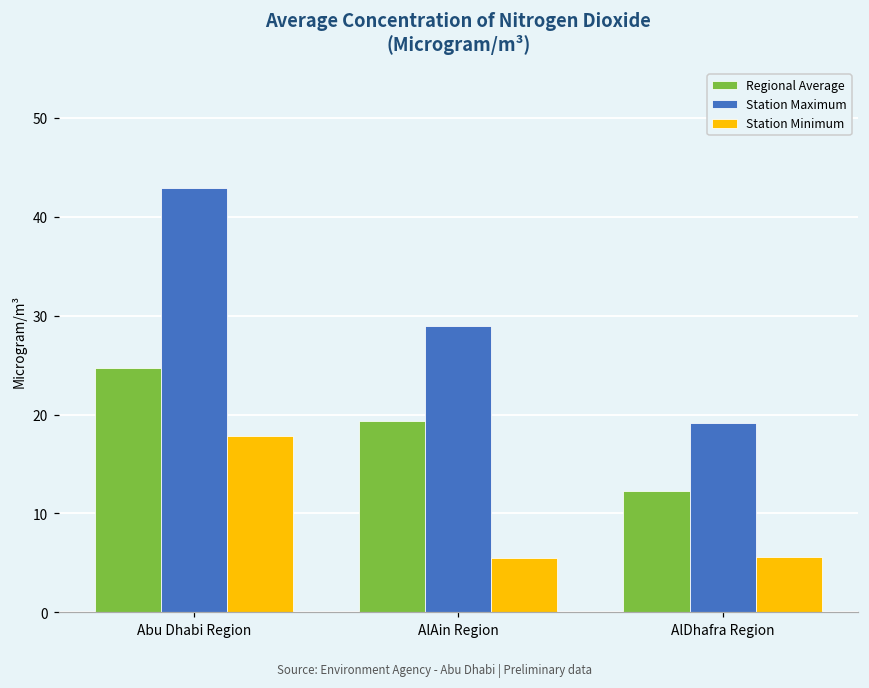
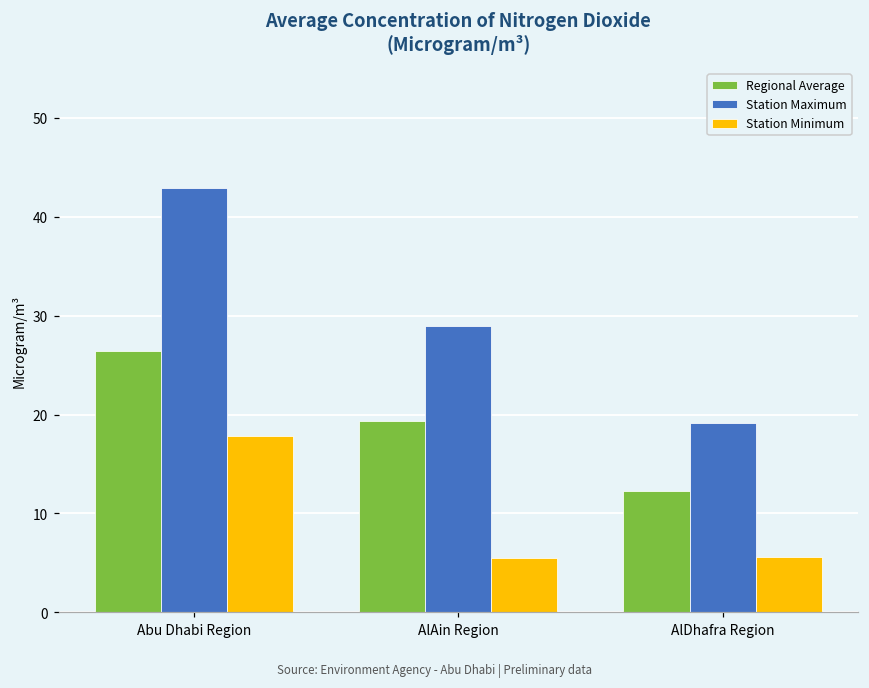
Regional Average, Abu Dhabi Region: 25 -> 26
